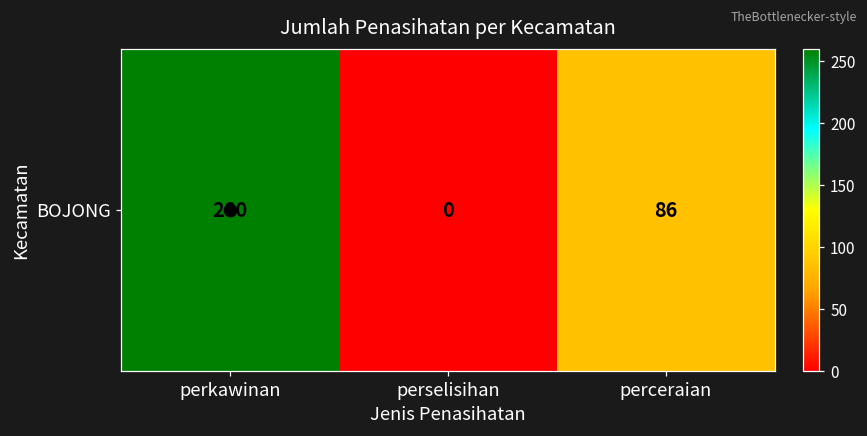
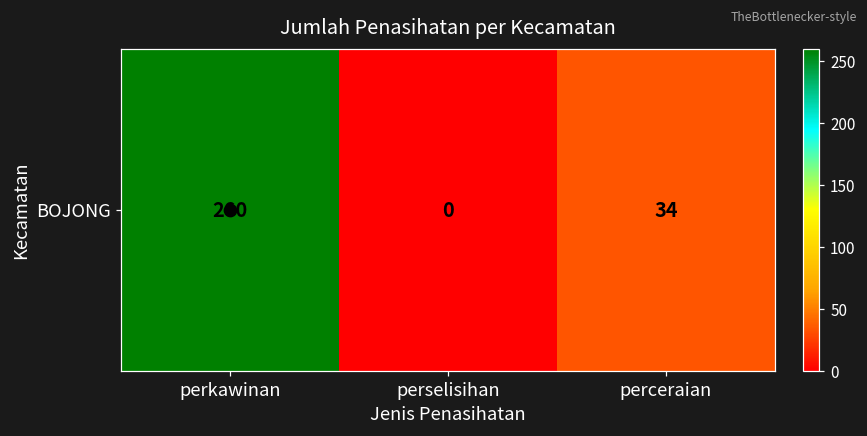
BOJONG, perceraian: 86 -> 34
